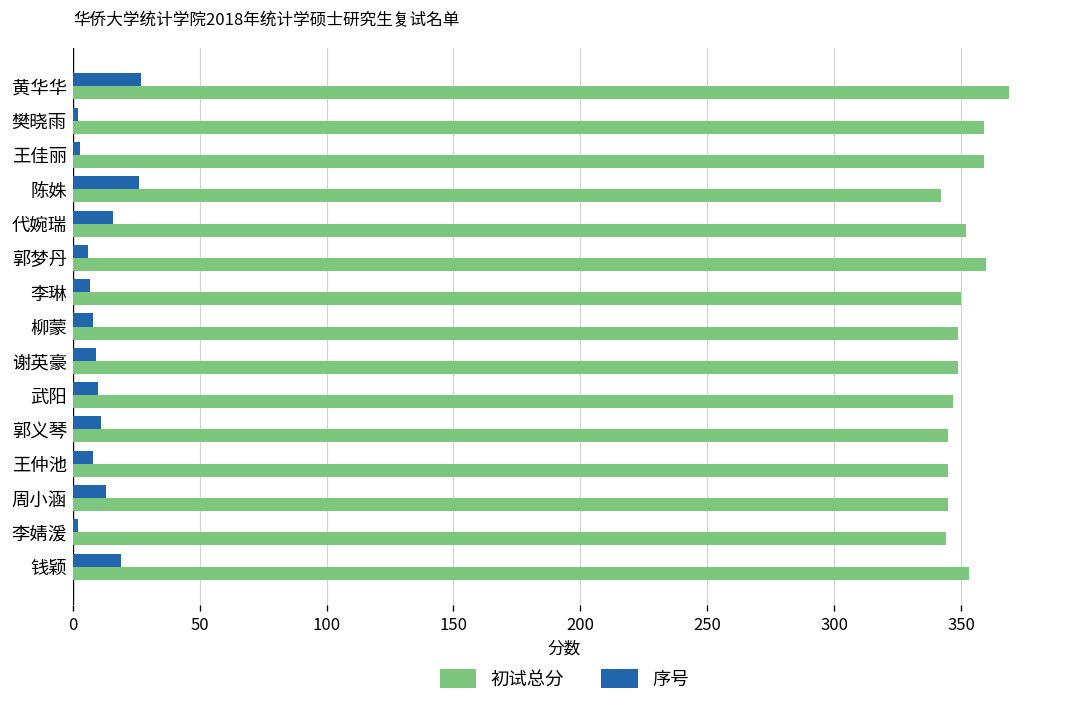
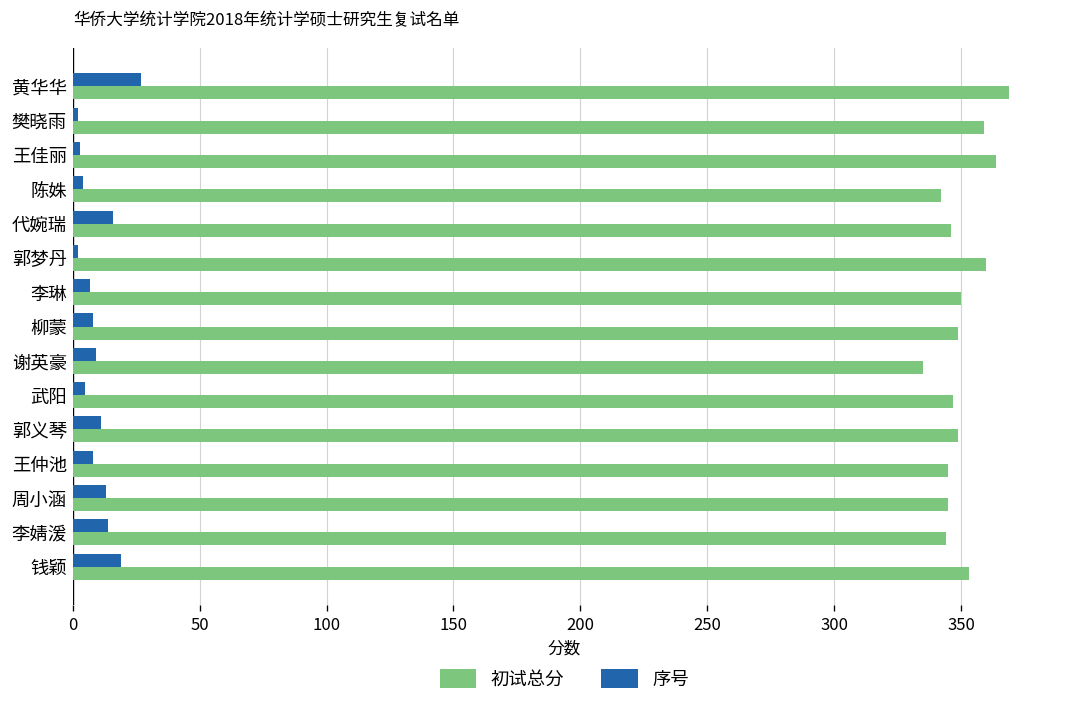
初试总分, 王佳丽: 359 -> 364
序号, 陈姝: 26 -> 4
初试总分, 代婉瑞: 352 -> 346
序号, 郭梦丹: 6 -> 2
初试总分, 谢英豪: 349 -> 335
序号, 武阳: 10 -> 5
初试总分, 郭义琴: 345 -> 349
序号, 李婧湲: 2 -> 14
